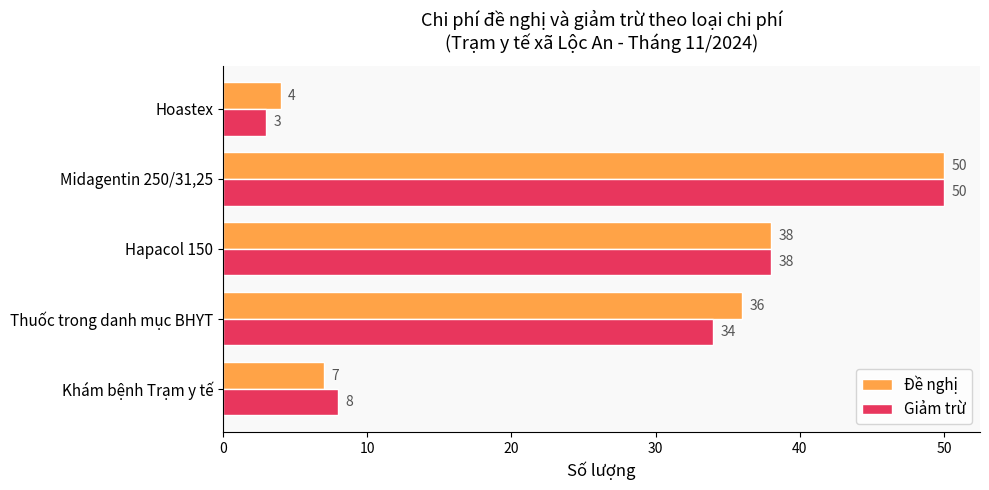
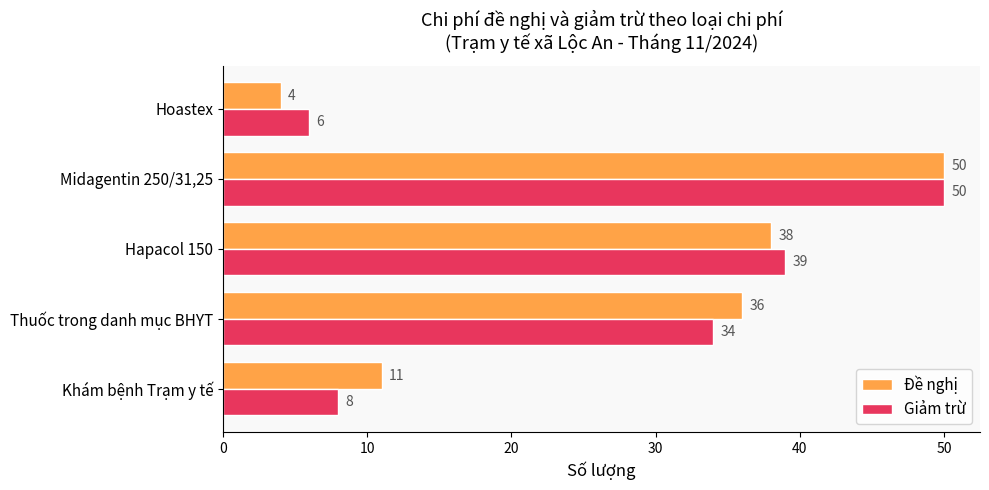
Giảm trừ, Hoastex: 3 -> 6
Giảm trừ, Hapacol 150: 38 -> 39
Đề nghị, Khám bệnh Trạm y tế: 7 -> 11
